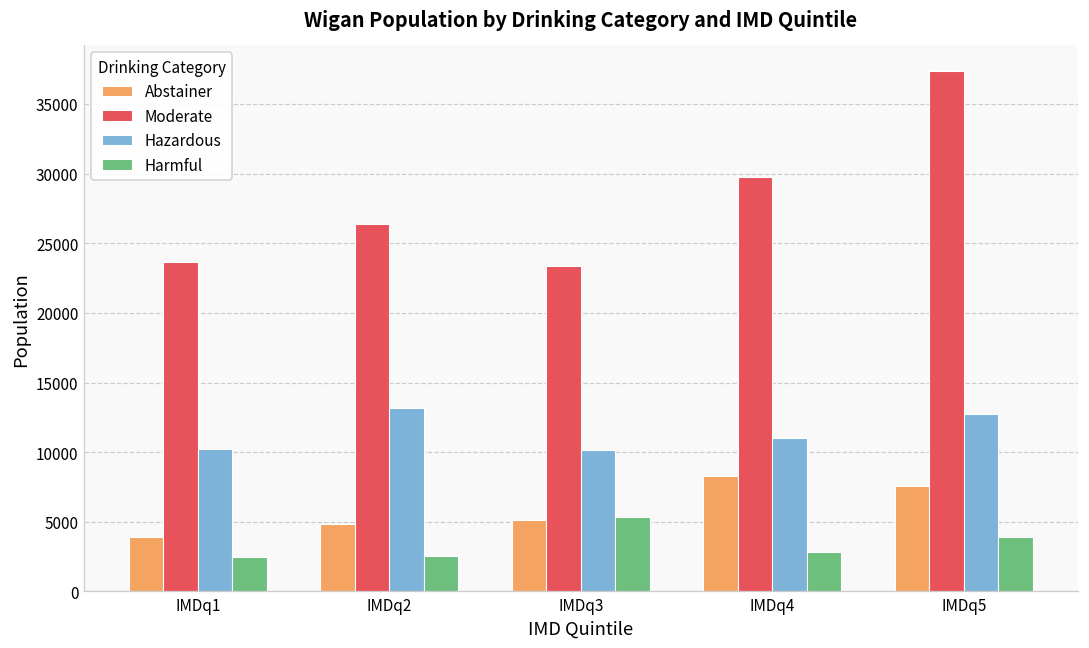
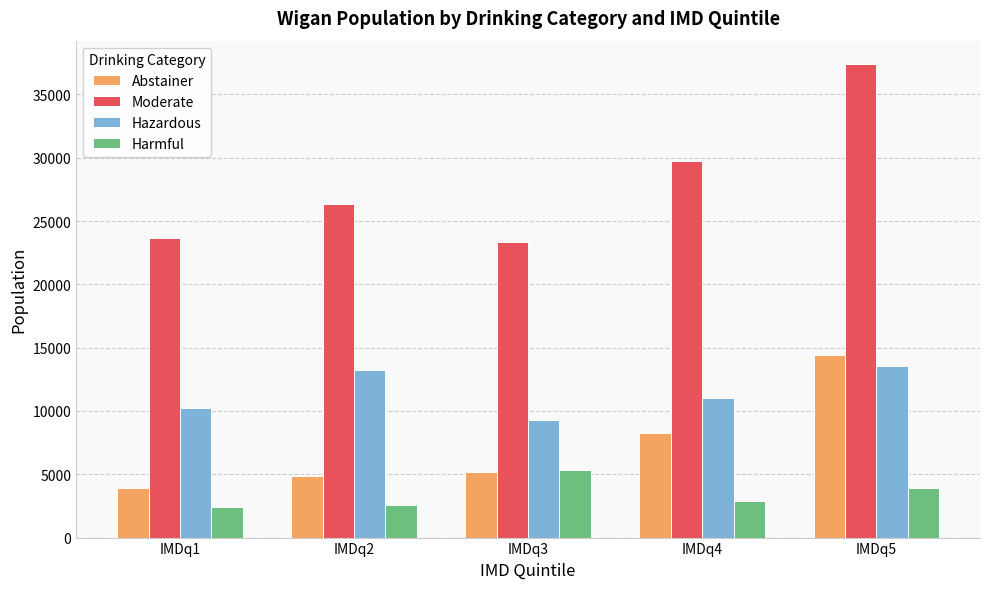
Hazardous, IMDq3: 10100 -> 9300
Abstainer, IMDq5: 7600 -> 14400
Hazardous, IMDq5: 12700 -> 13600
